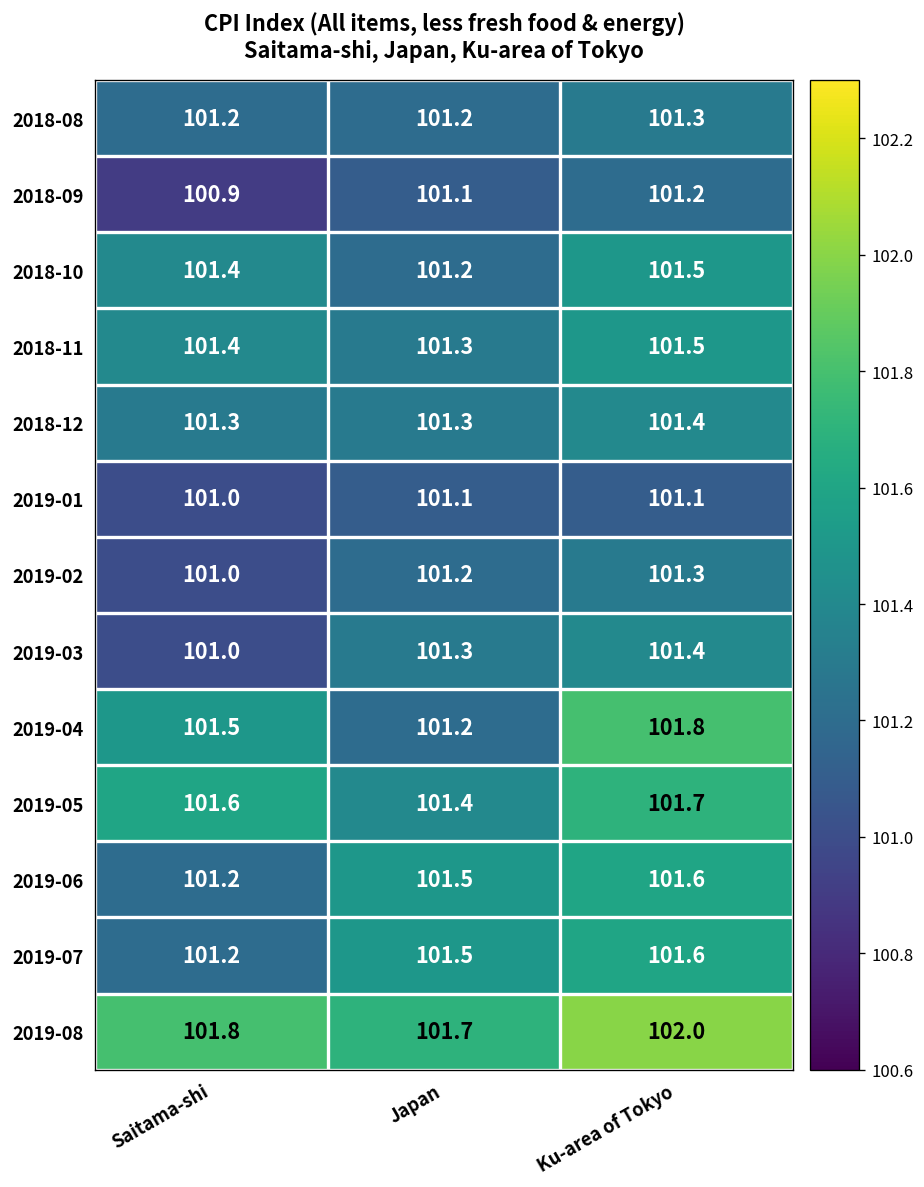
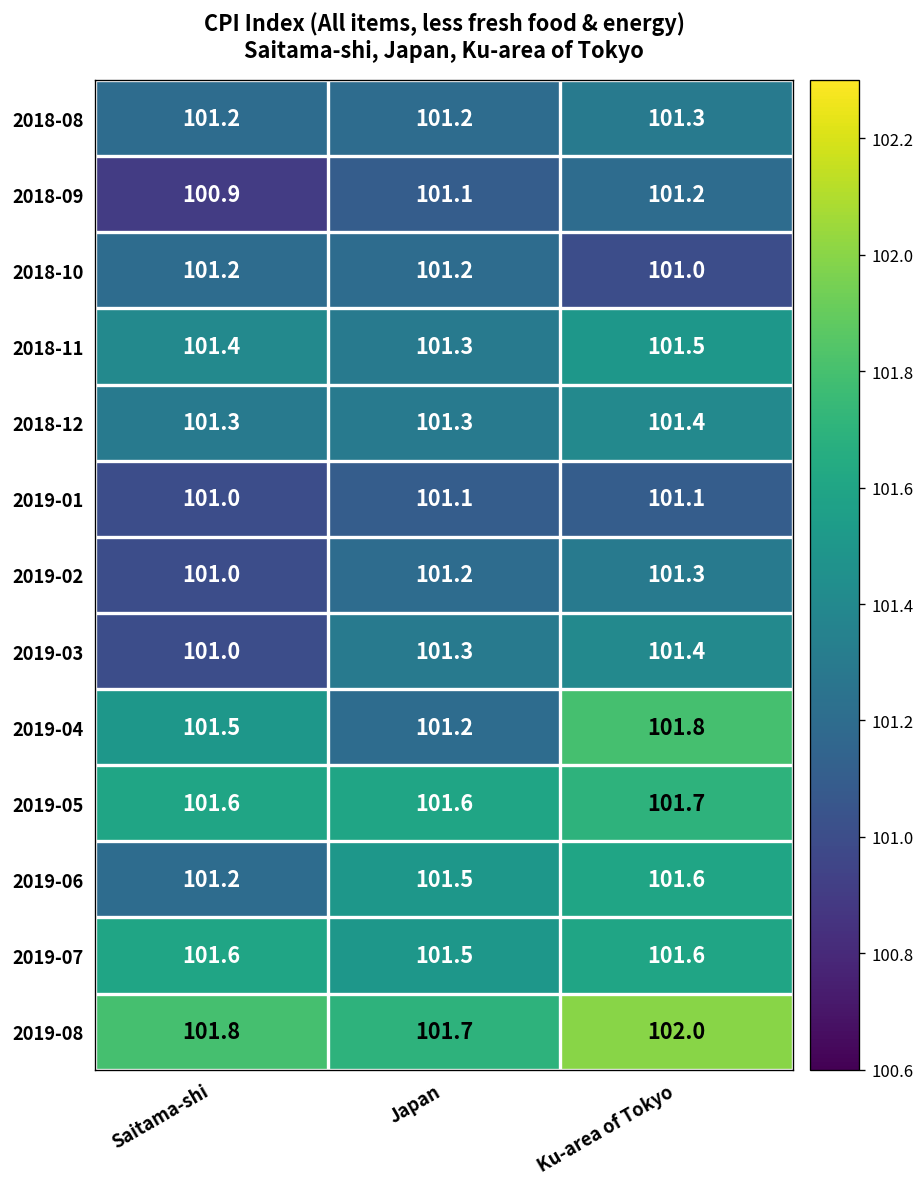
2018-10, Saitama-shi: 101.4 -> 101.2
2018-10, Ku-area of Tokyo: 101.5 -> 101.0
2019-05, Japan: 101.4 -> 101.6
2019-07, Saitama-shi: 101.2 -> 101.6
